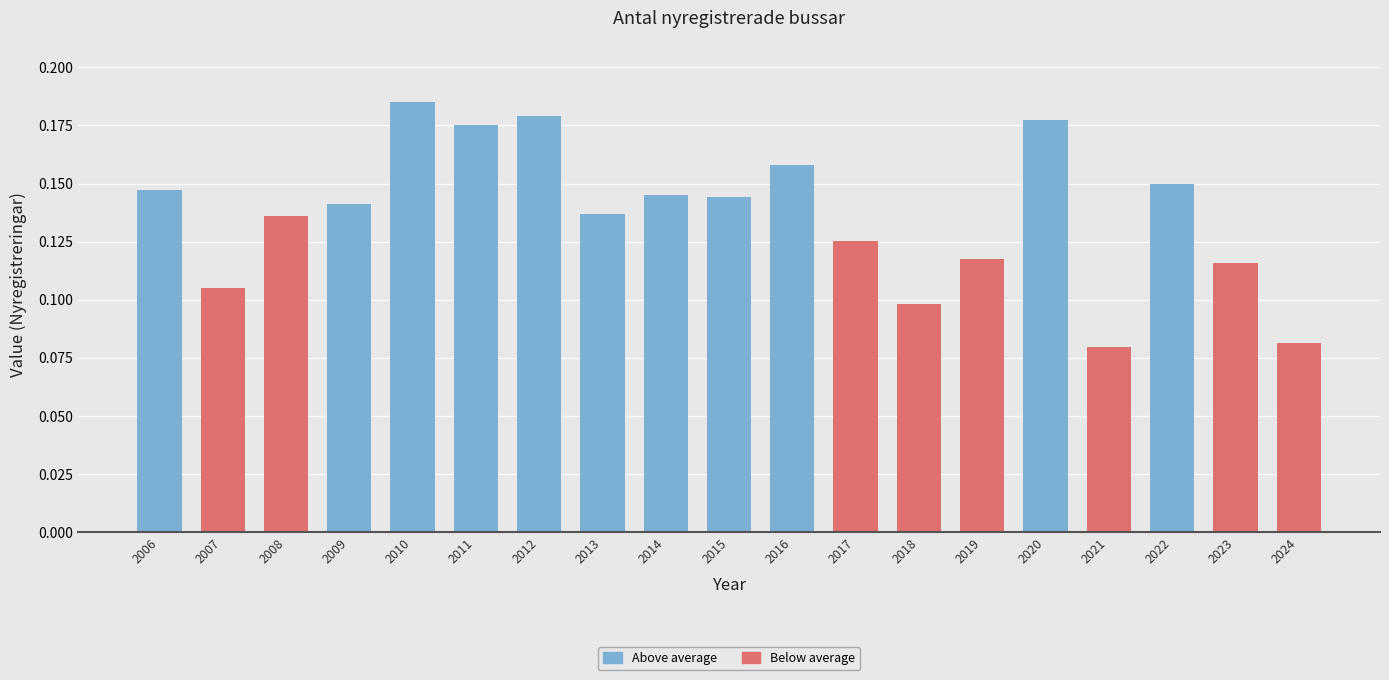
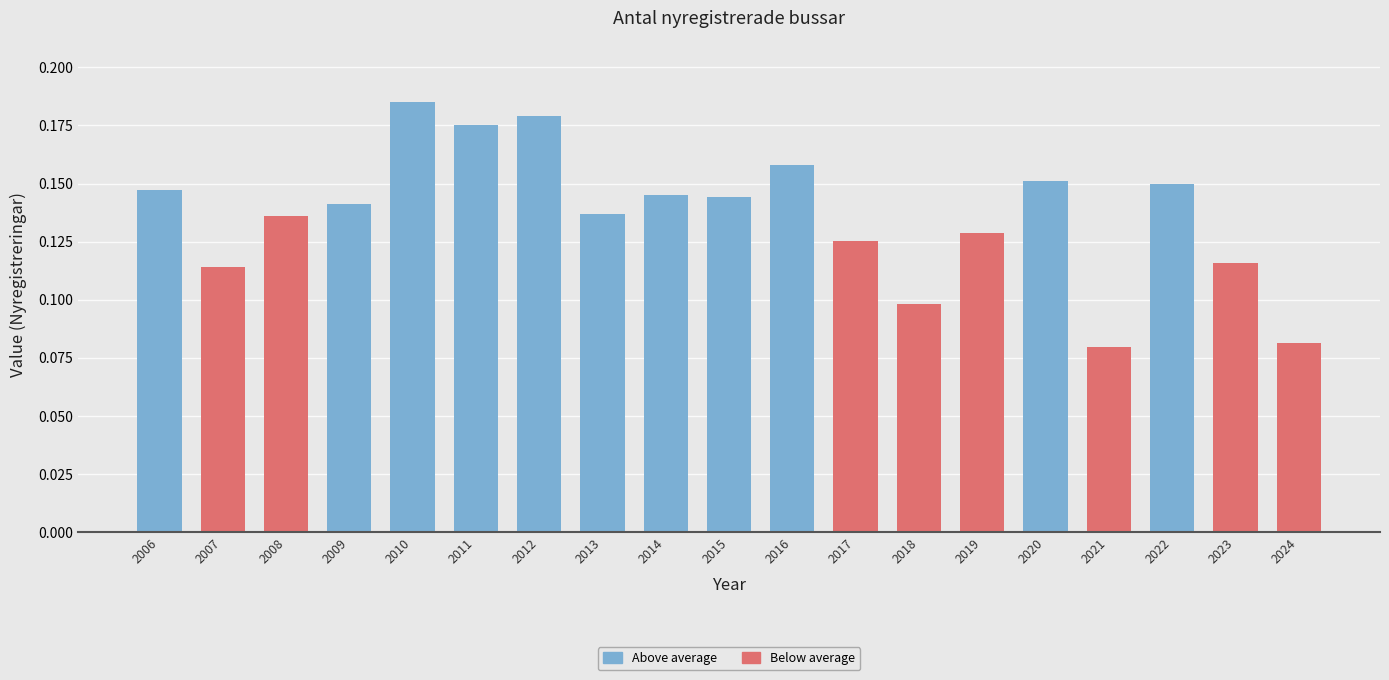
2007: 0.105 -> 0.114
2019: 0.118 -> 0.129
2020: 0.177 -> 0.151
